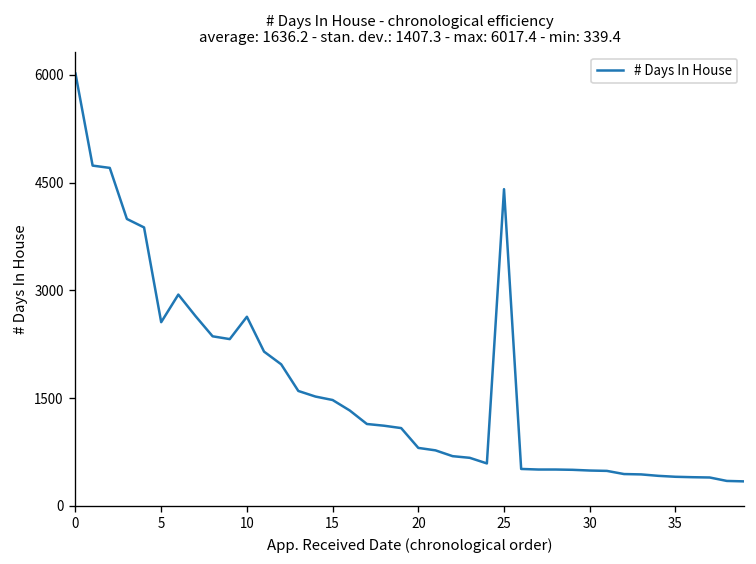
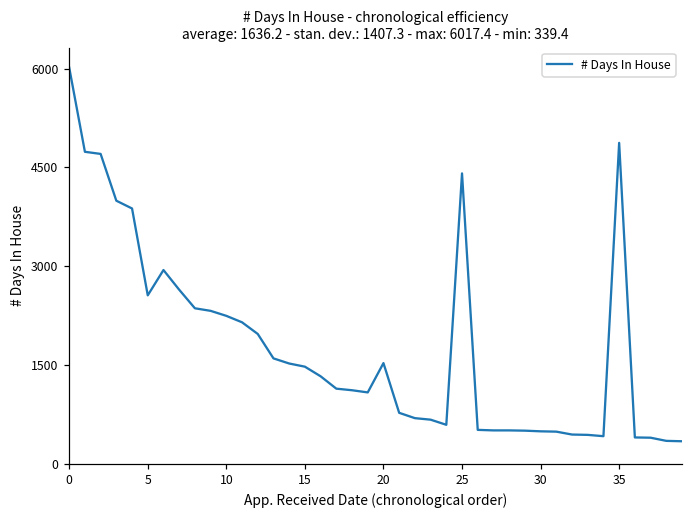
10: 2600 -> 2200
20: 800 -> 1500
35: 400 -> 4900
